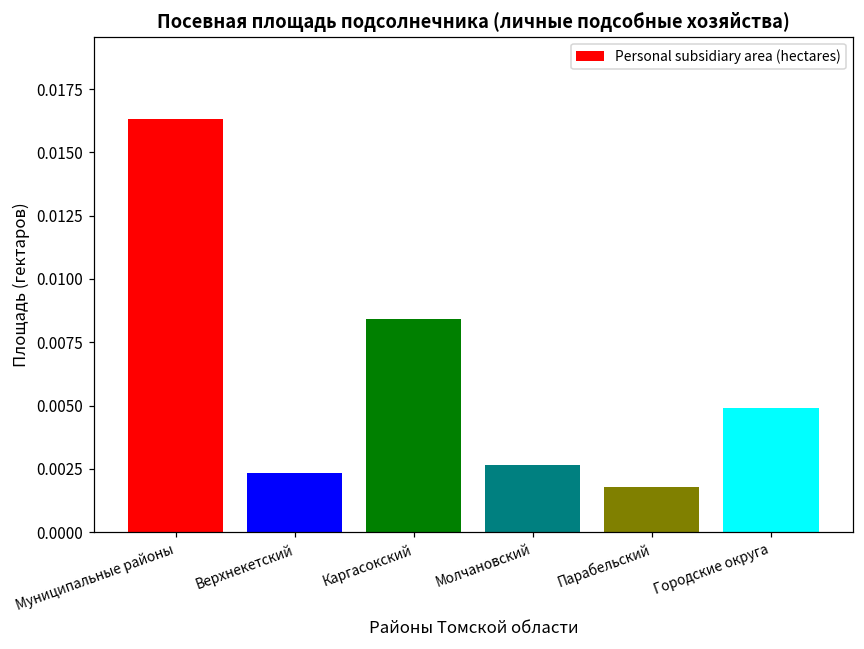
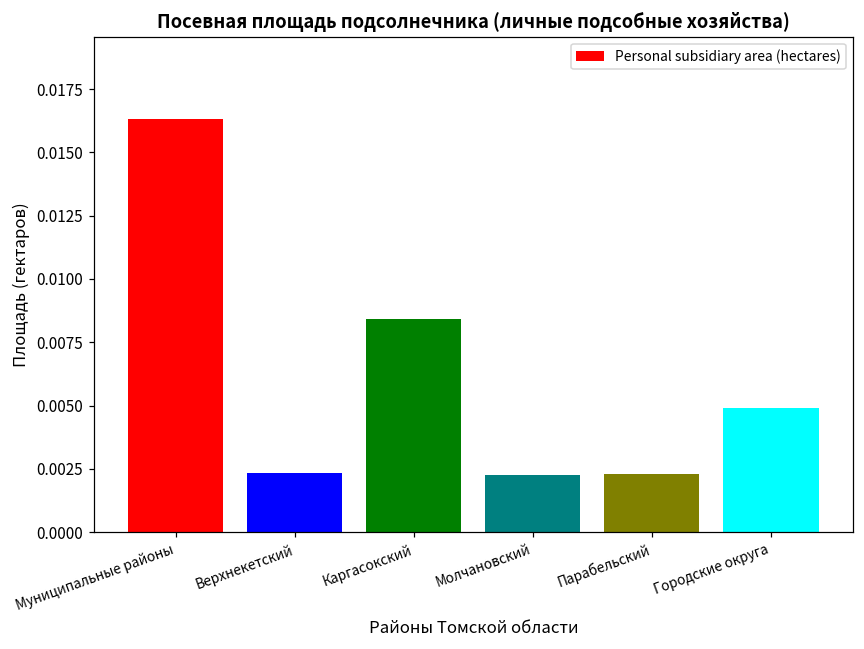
Молчановский: 0.0027 -> 0.0023
Парабельский: 0.0018 -> 0.0023
